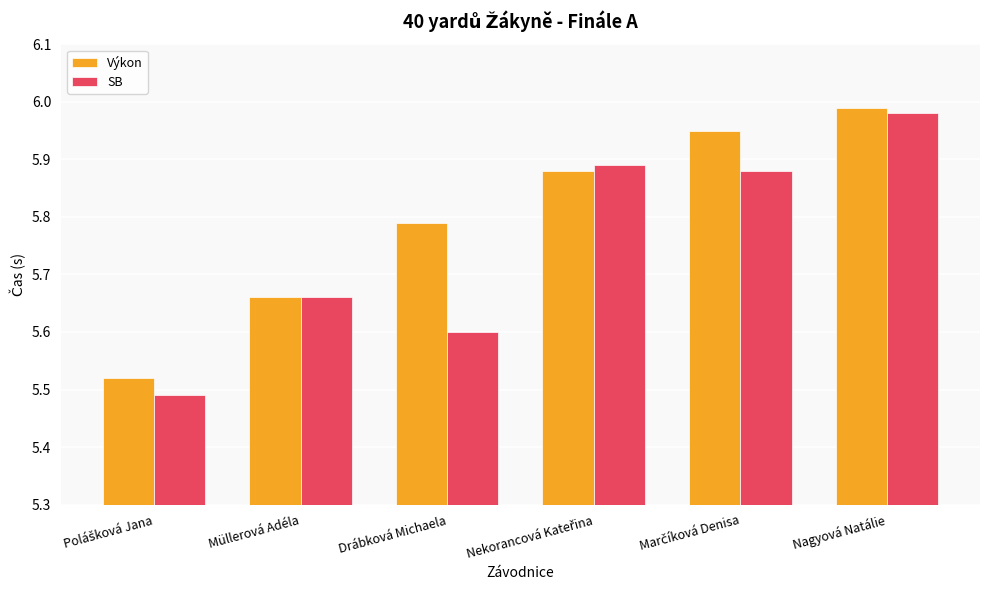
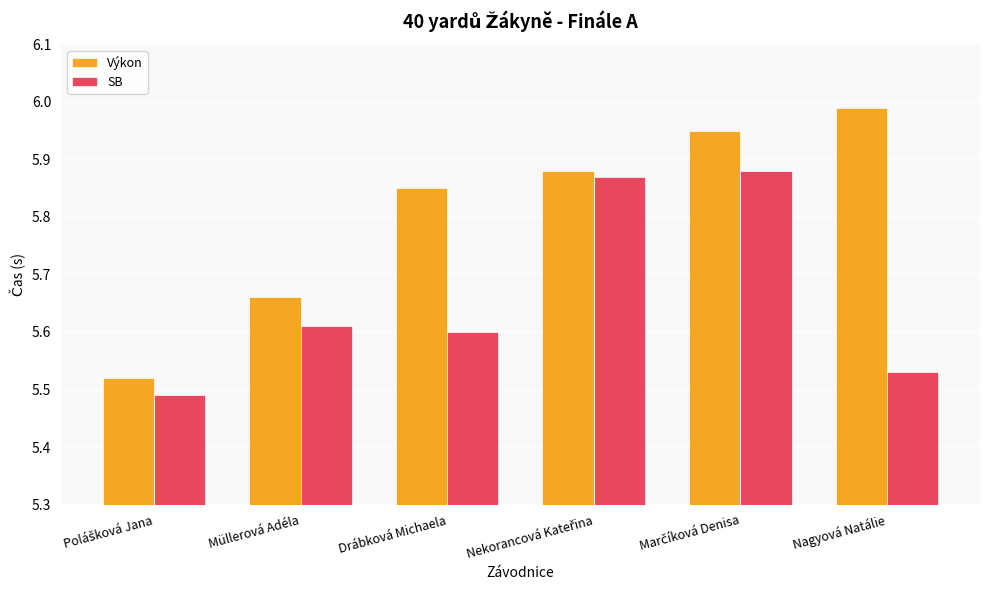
SB, Müllerová Adéla: 5.66 -> 5.61
Výkon, Drábková Michaela: 5.79 -> 5.85
SB, Nekorancová Kateřina: 5.89 -> 5.87
SB, Nagyová Natálie: 5.98 -> 5.53
